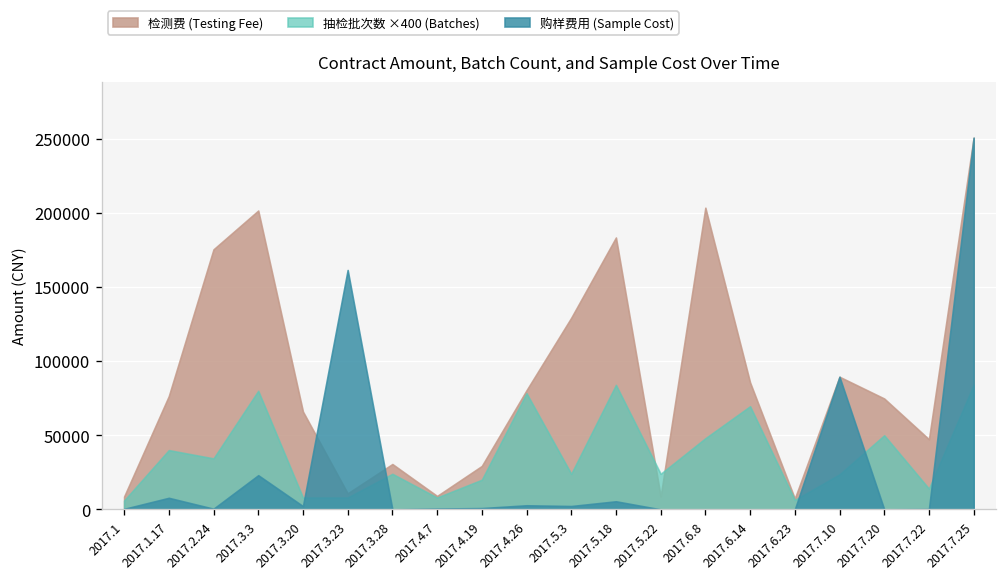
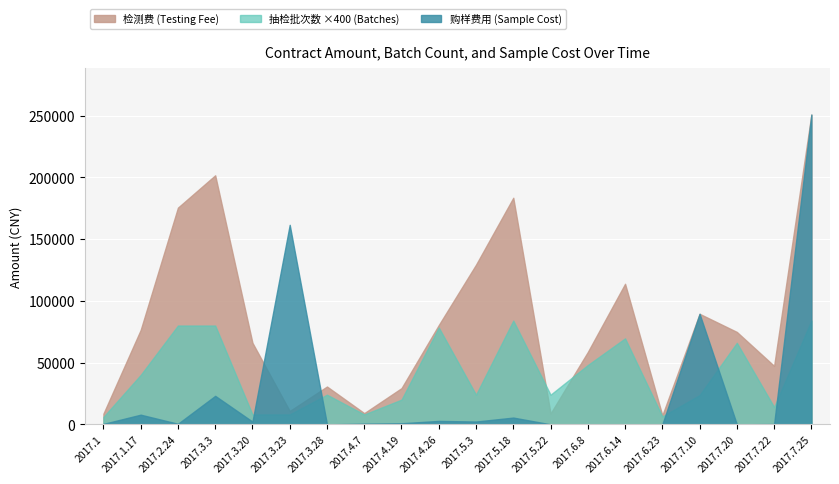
抽检批次数 ×400 (Batches), 2017.2.24: 34000 -> 80000
检测费 (Testing Fee), 2017.6.8: 204000 -> 59000
检测费 (Testing Fee), 2017.6.14: 86000 -> 114000
抽检批次数 ×400 (Batches), 2017.7.20: 50000 -> 66000
